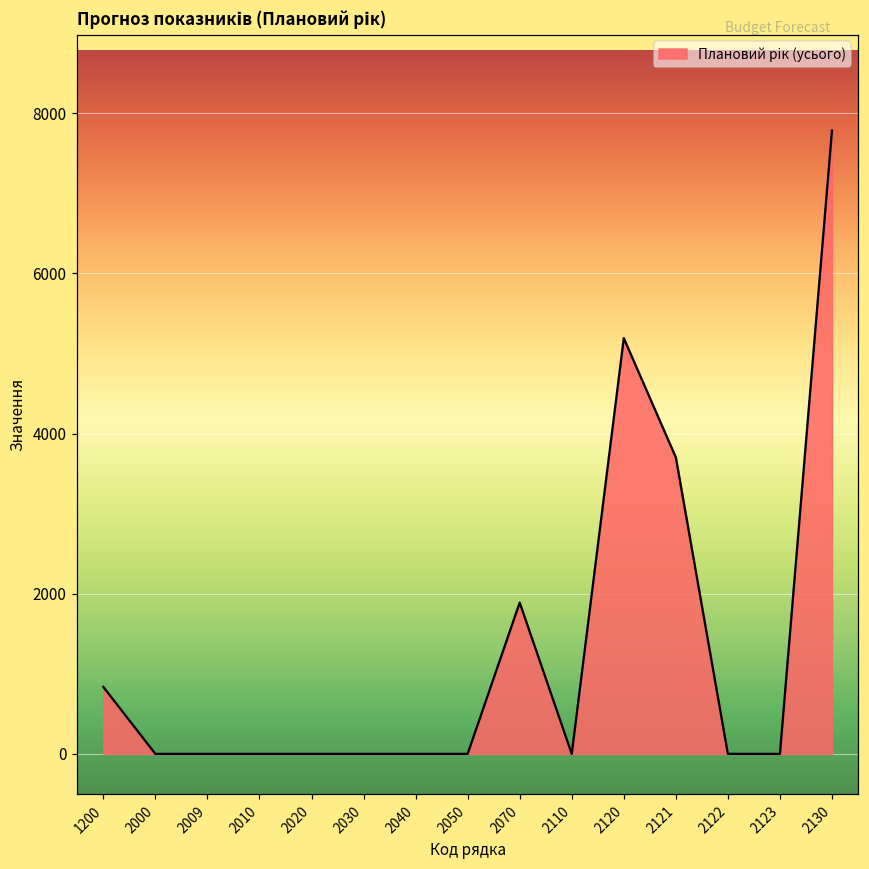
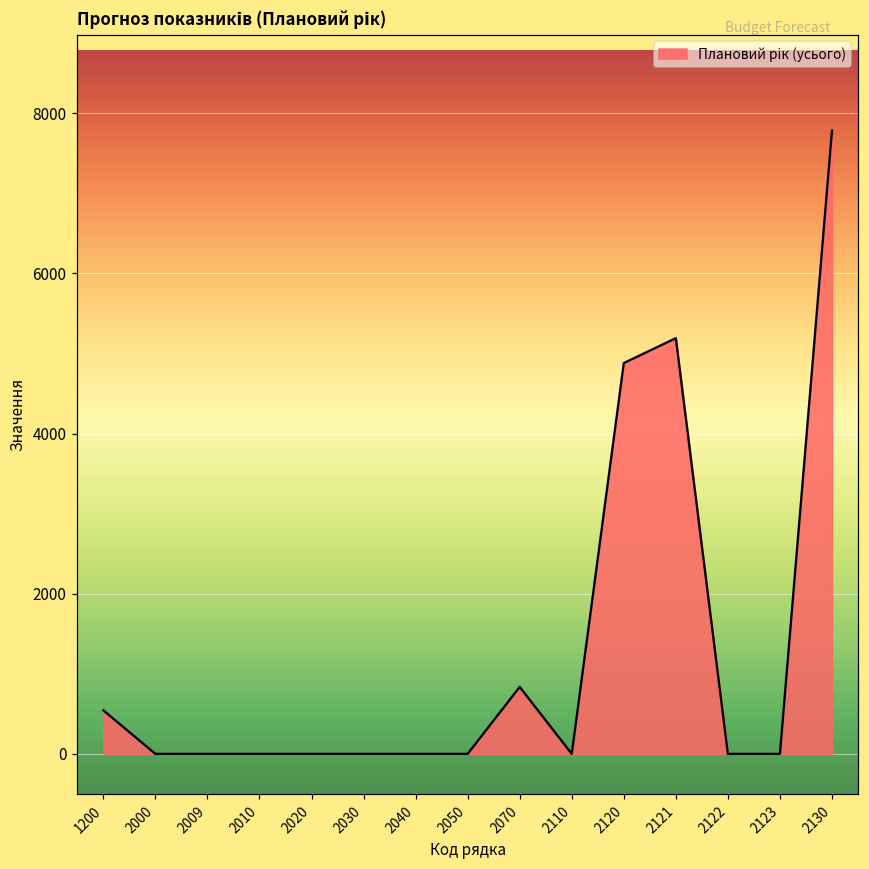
1200: 800 -> 500
2070: 1900 -> 800
2120: 5200 -> 4900
2121: 3700 -> 5200
